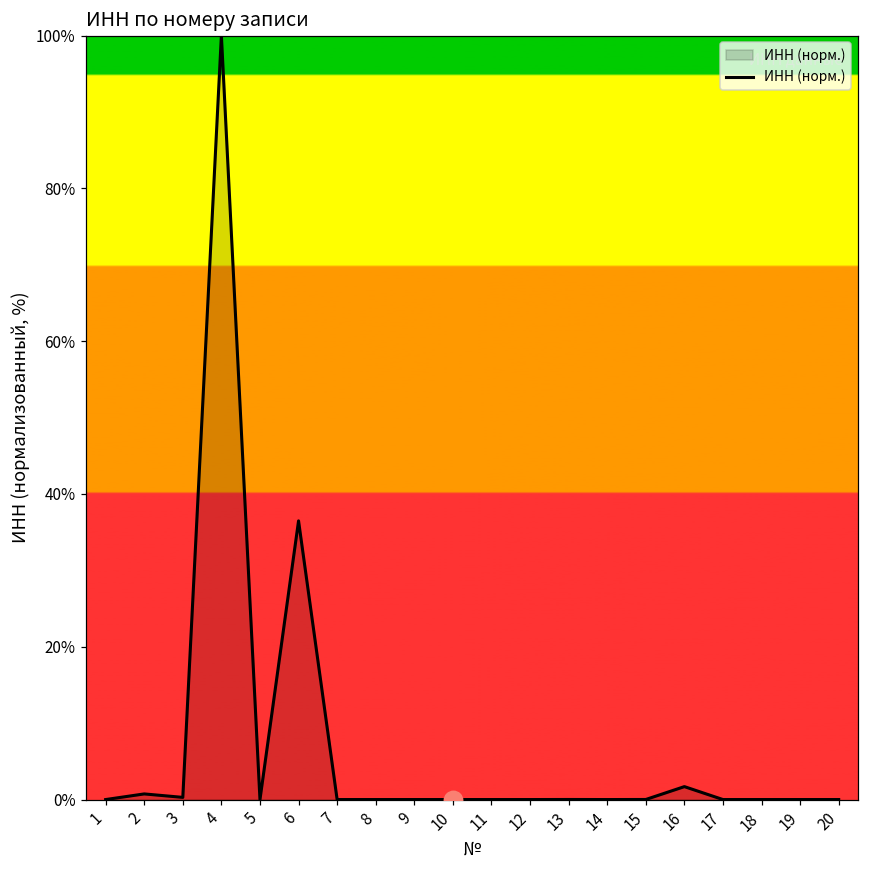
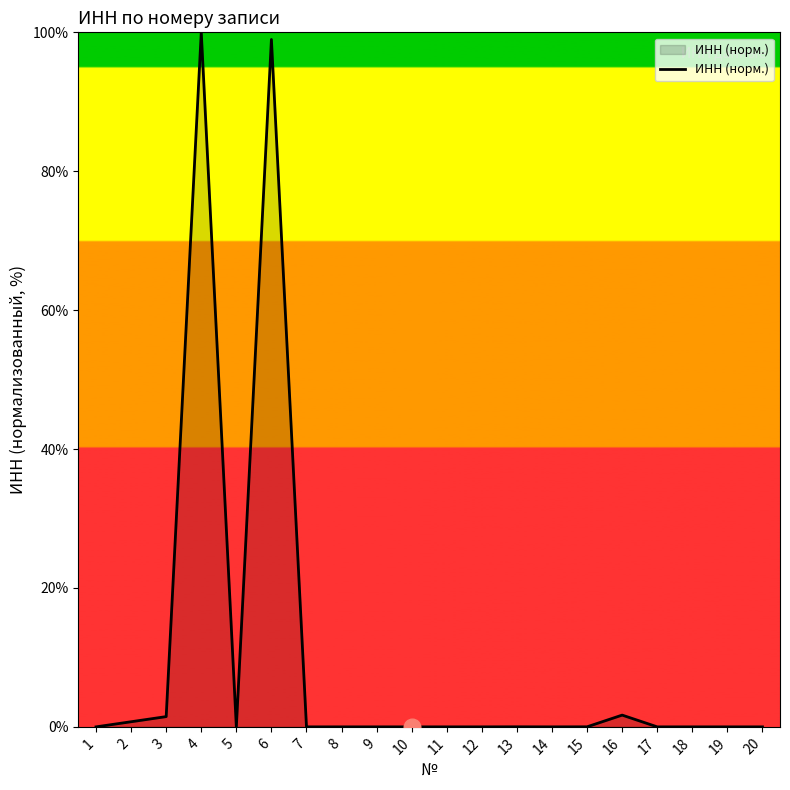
ИНН (норм.), 3: 0% -> 1%
ИНН (норм.), 6: 36% -> 99%
